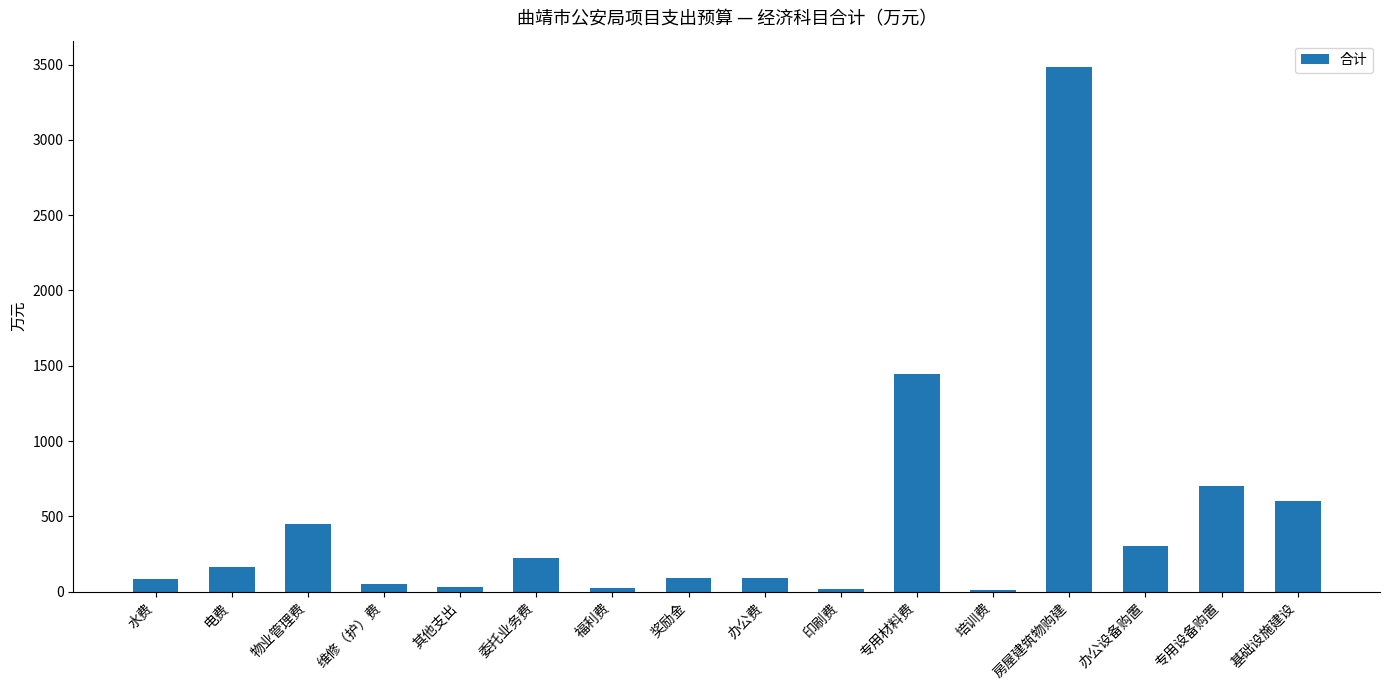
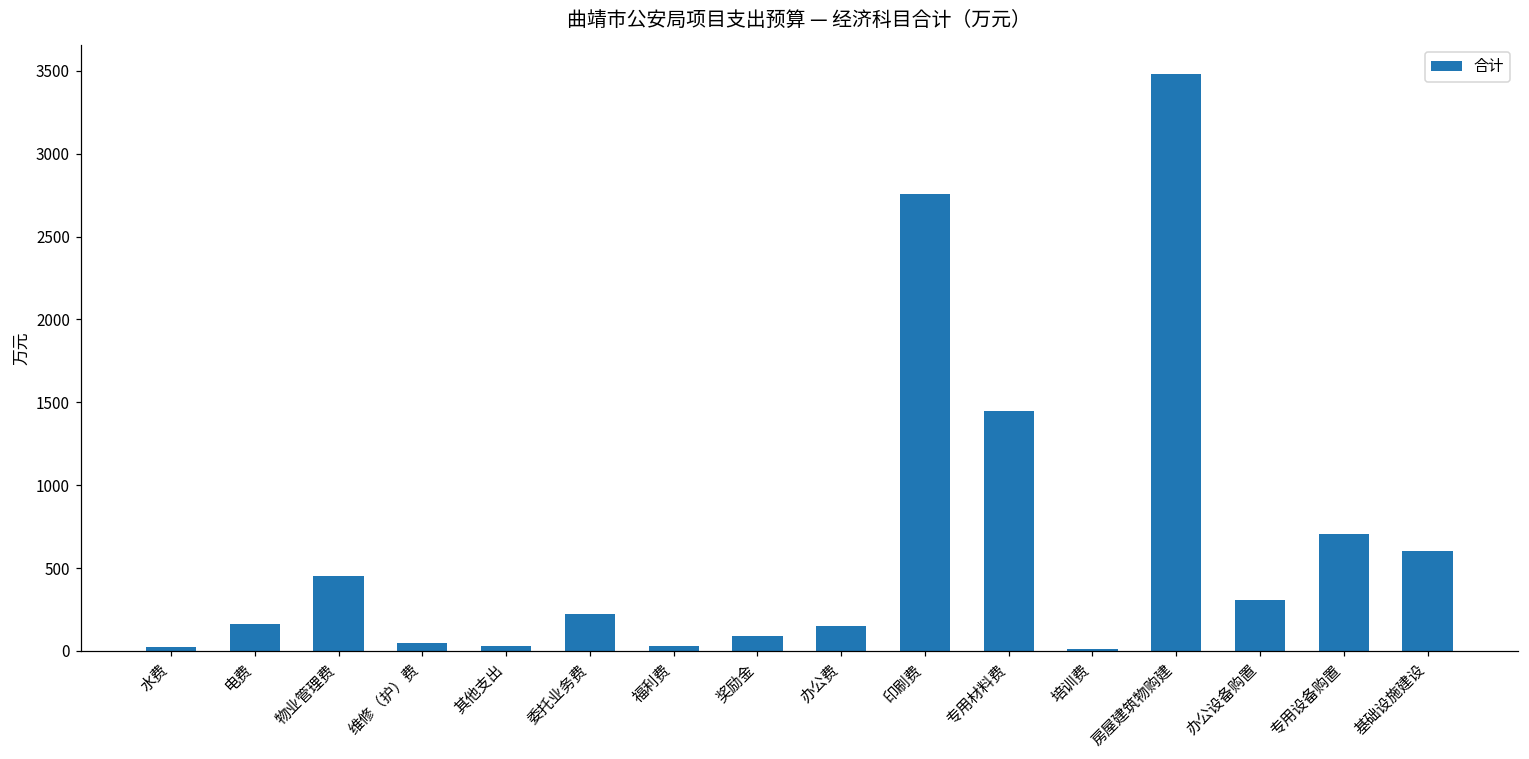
水费: 80 -> 20
办公费: 90 -> 150
印刷费: 20 -> 2760
